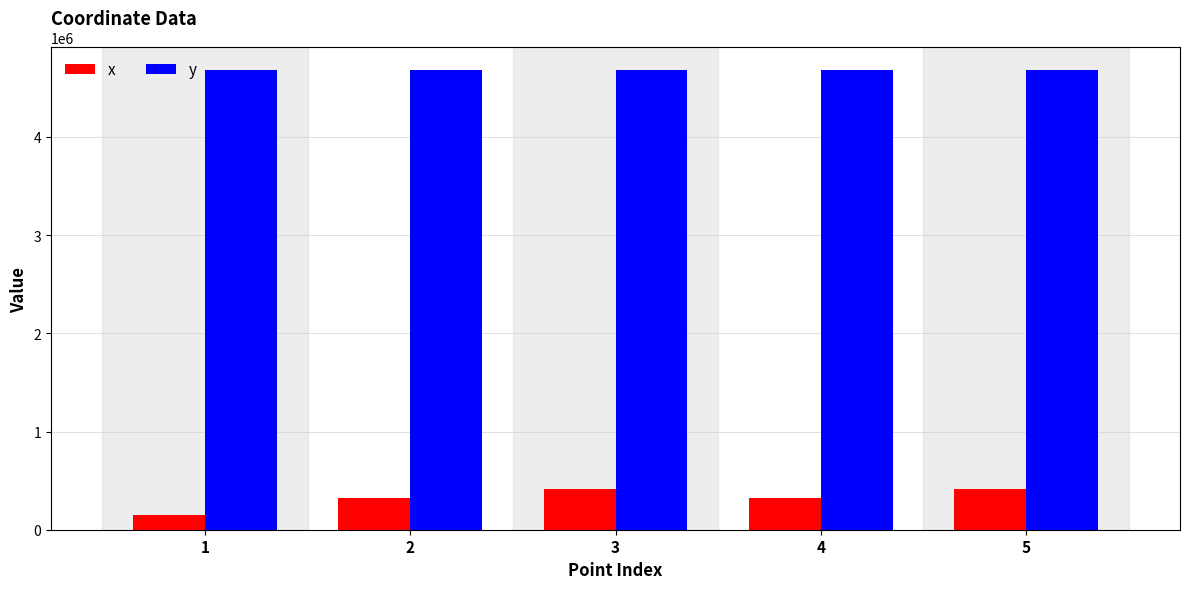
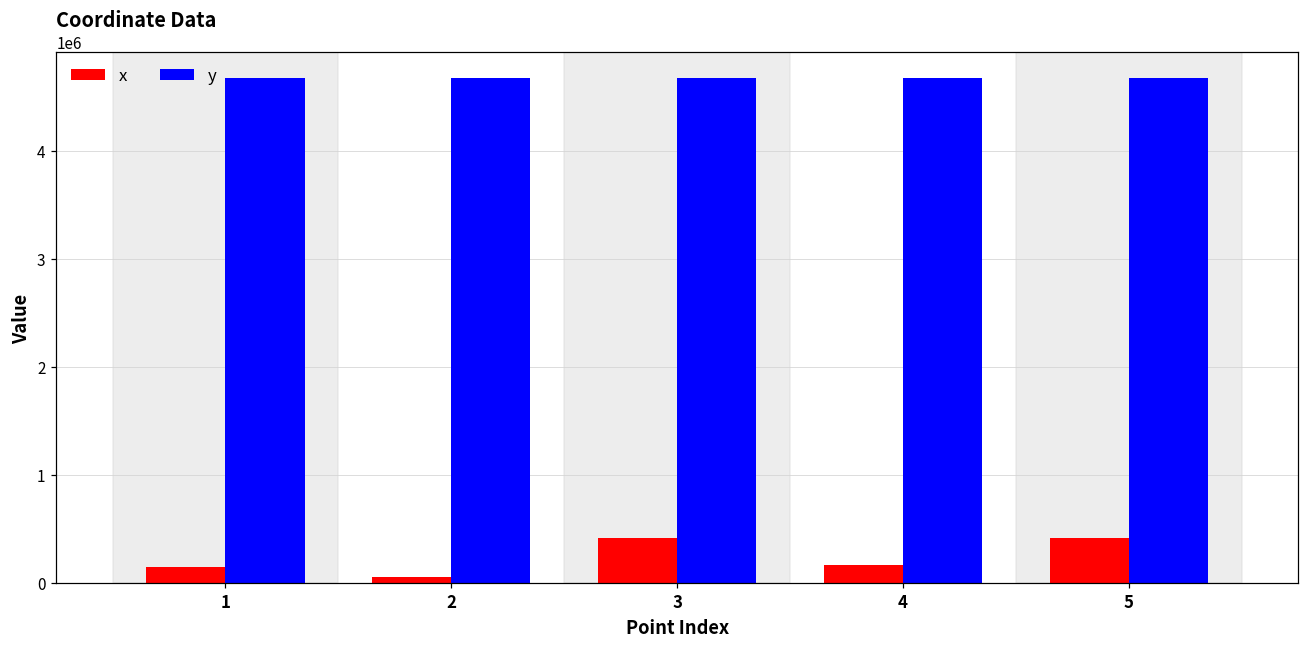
x, 2: 300000 -> 100000
x, 4: 300000 -> 200000
